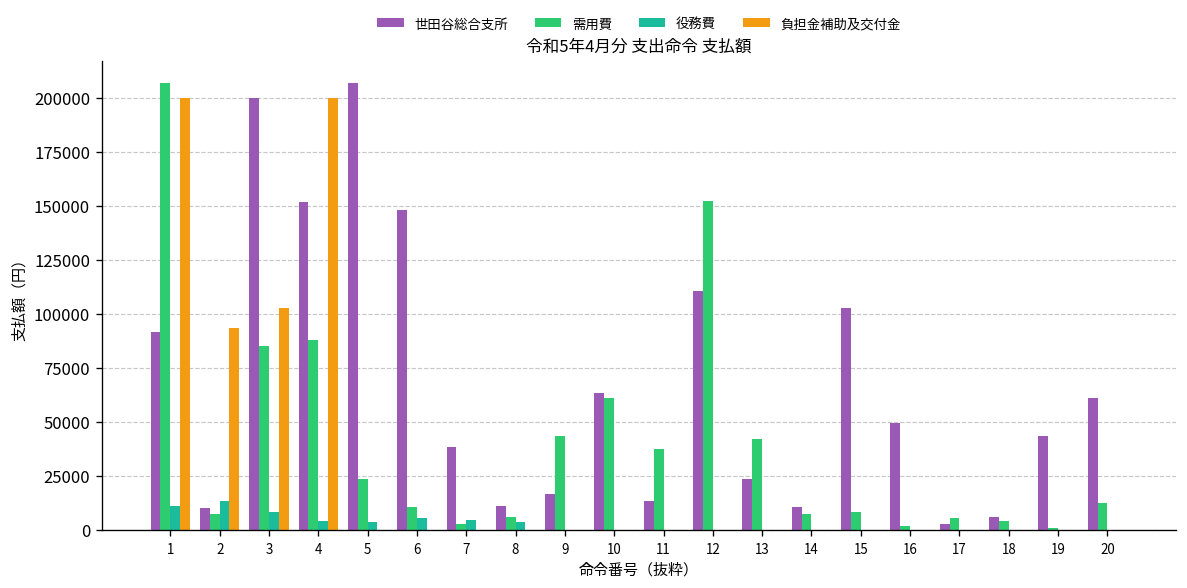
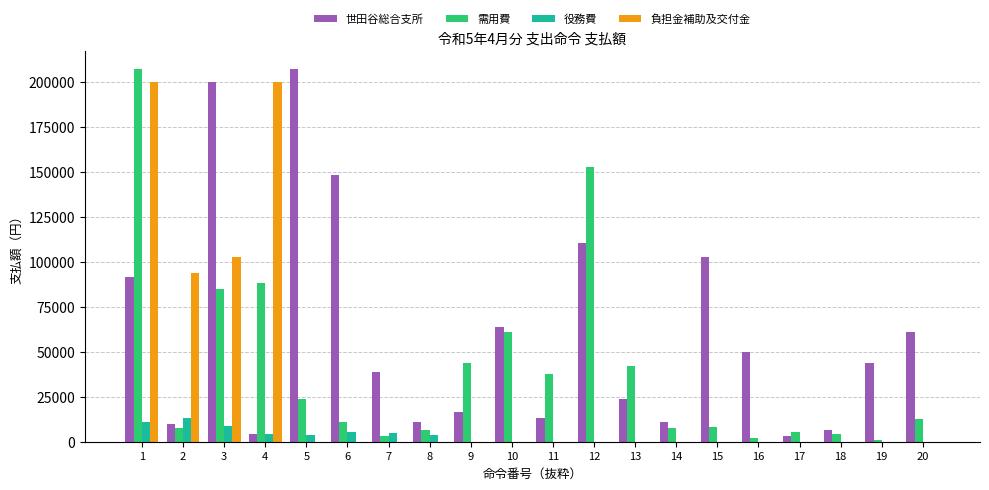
世田谷総合支所, 4: 152000 -> 4000
